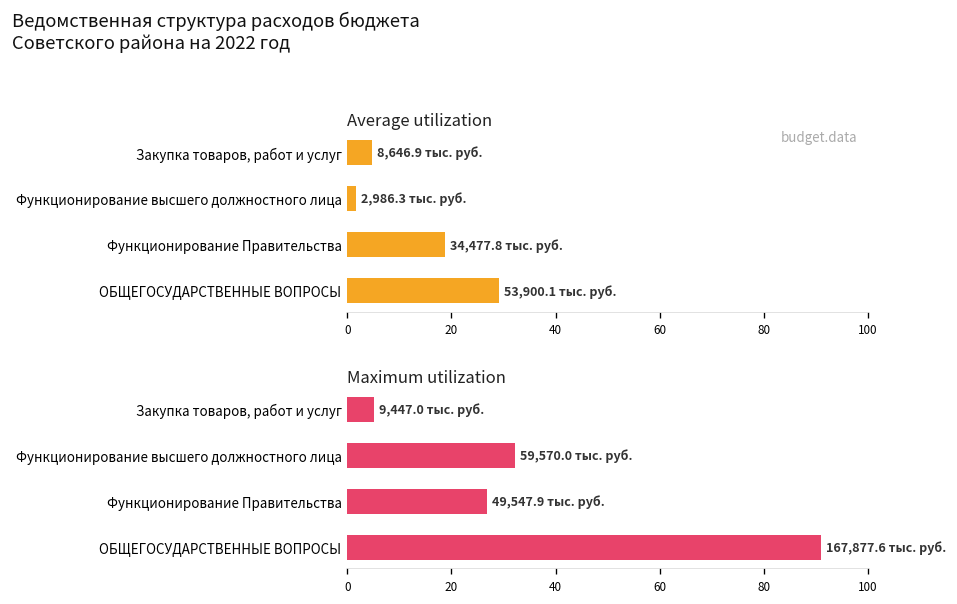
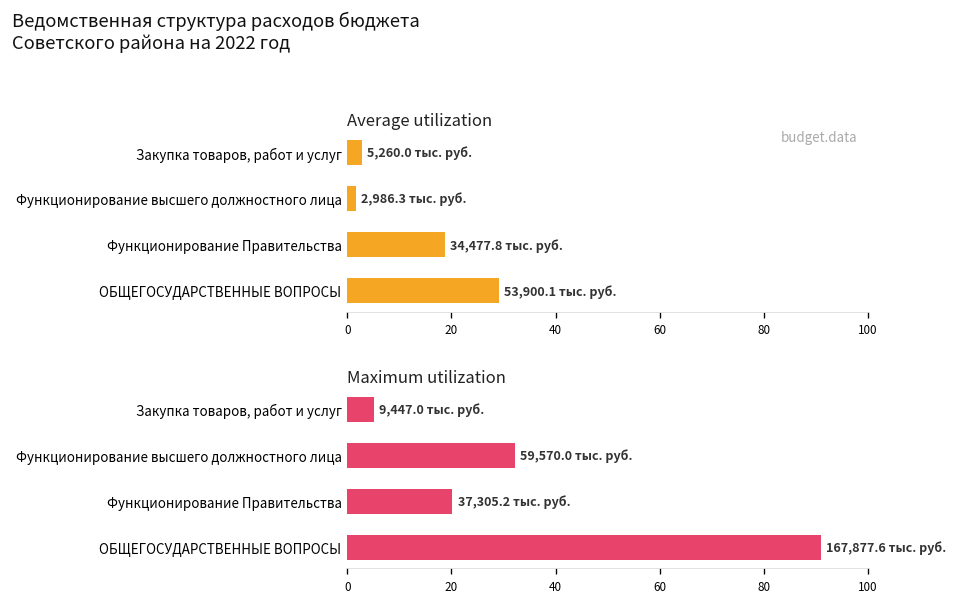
Average utilization, Закупка товаров, работ и услуг: 8,646.9 -> 5,260.0
Maximum utilization, Функционирование Правительства: 49,547.9 -> 37,305.2
